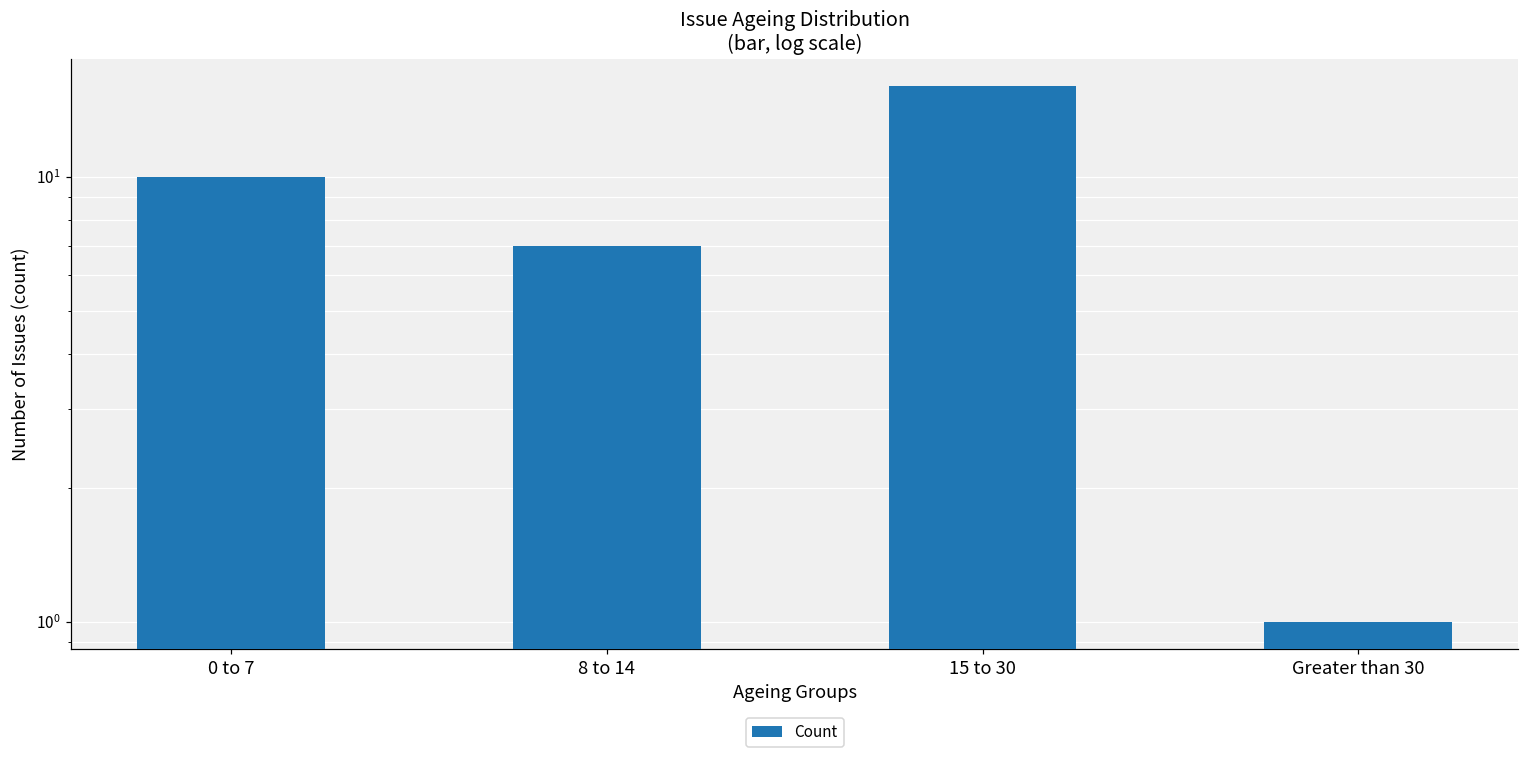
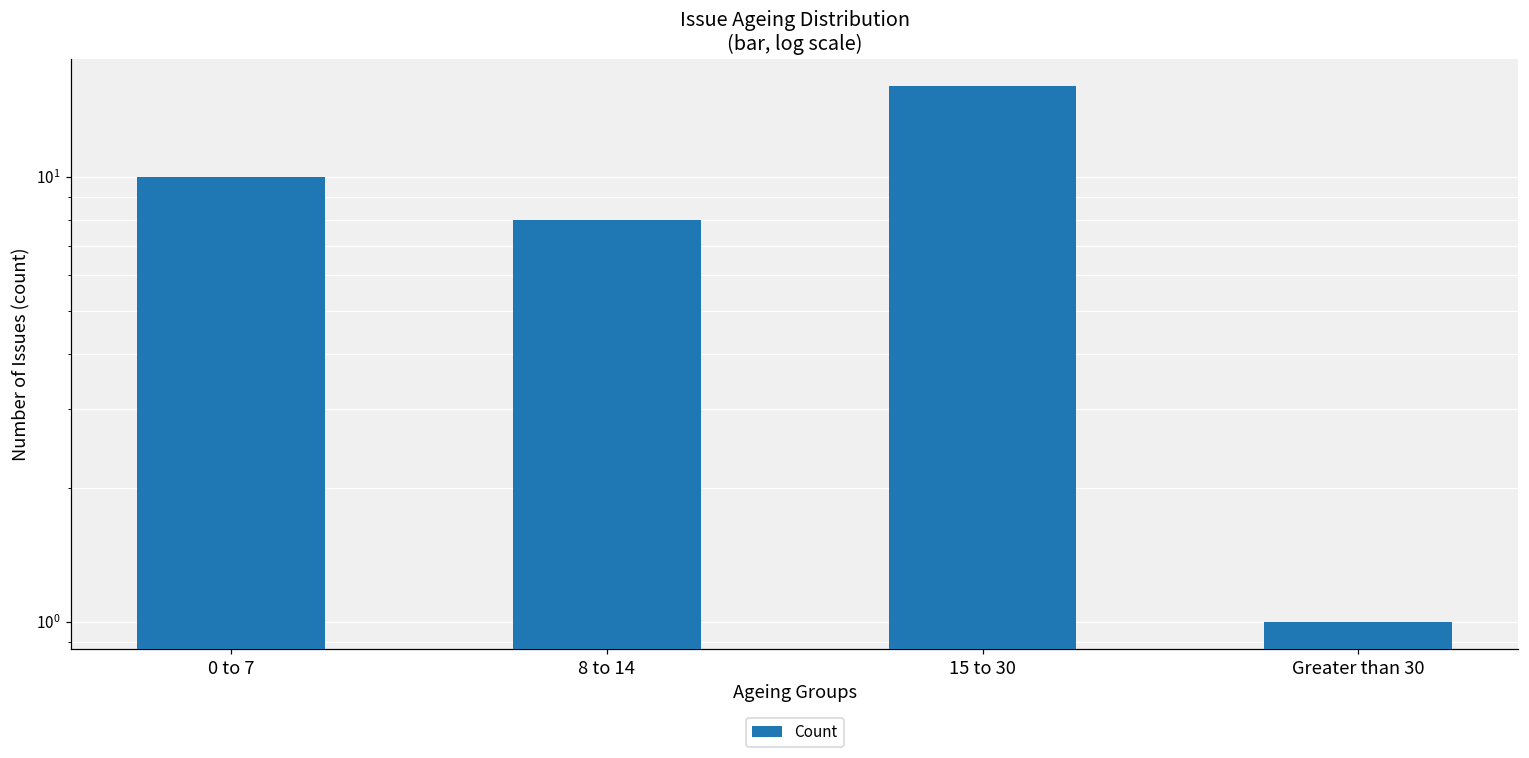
8 to 14: 7 -> 8
